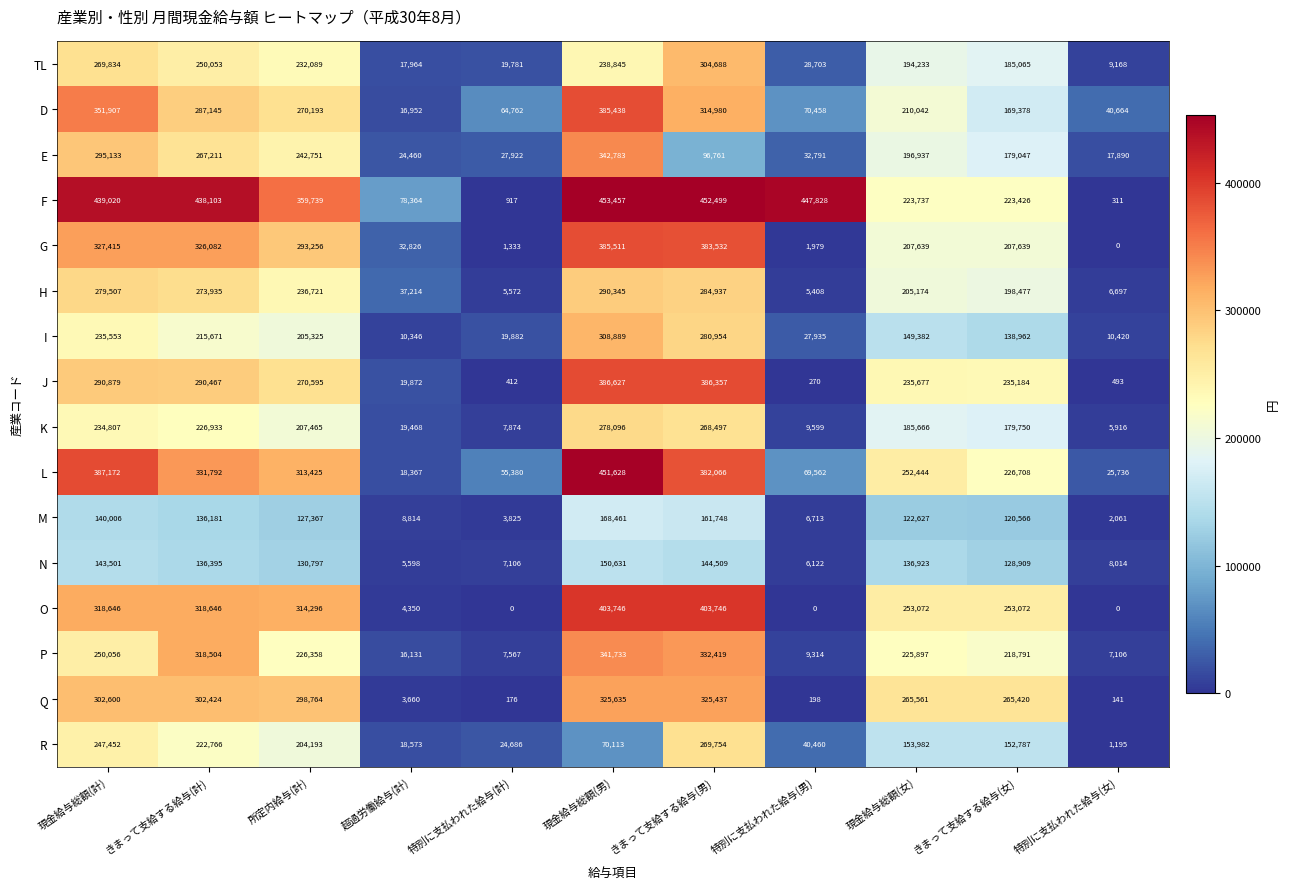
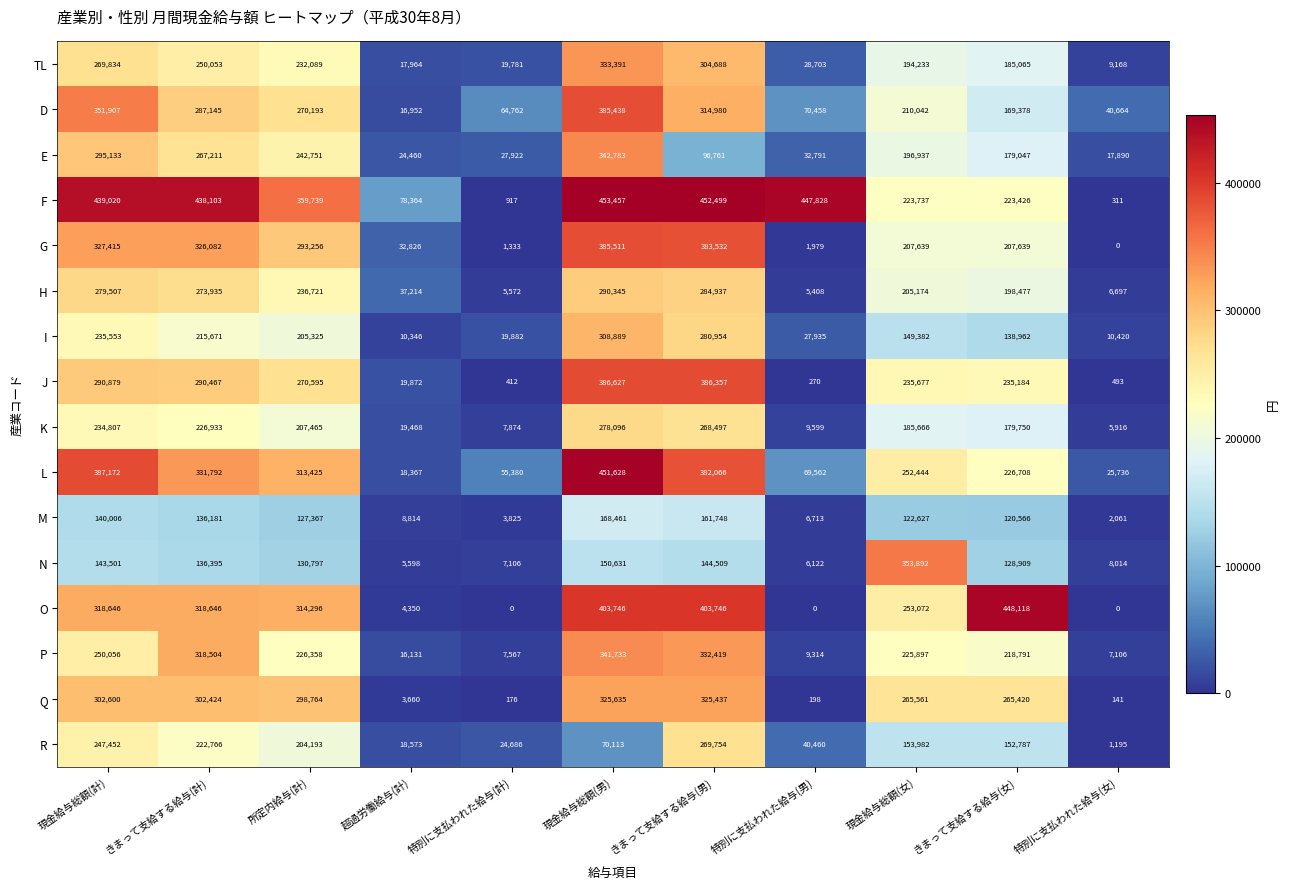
TL, 現金給与総額(男): 238,845 -> 333,391
N, 現金給与総額(女): 136,923 -> 353,892
O, きまって支給する給与(女): 253,072 -> 448,118
